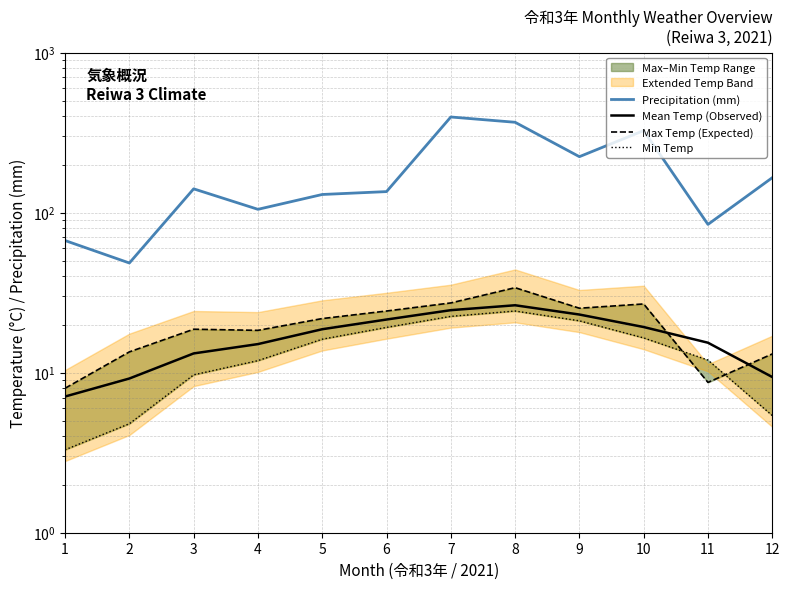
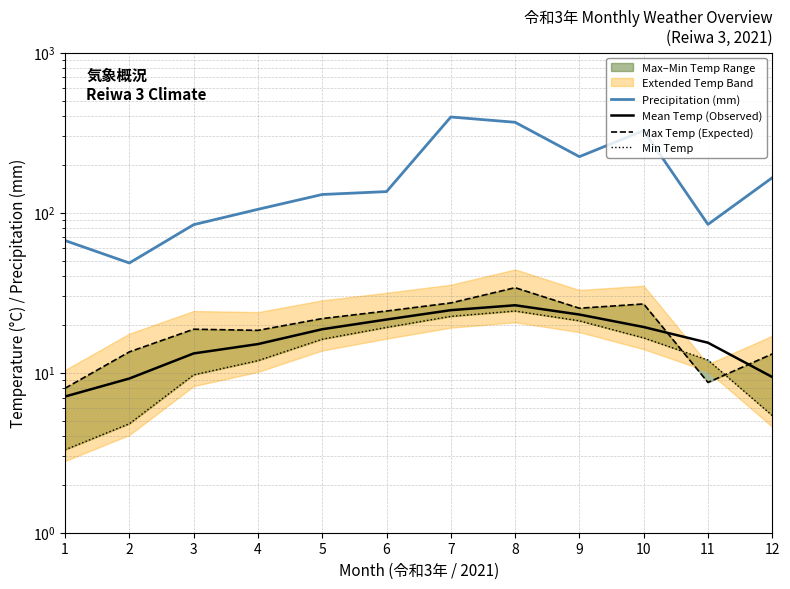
Precipitation (mm), 3: 140 -> 80
